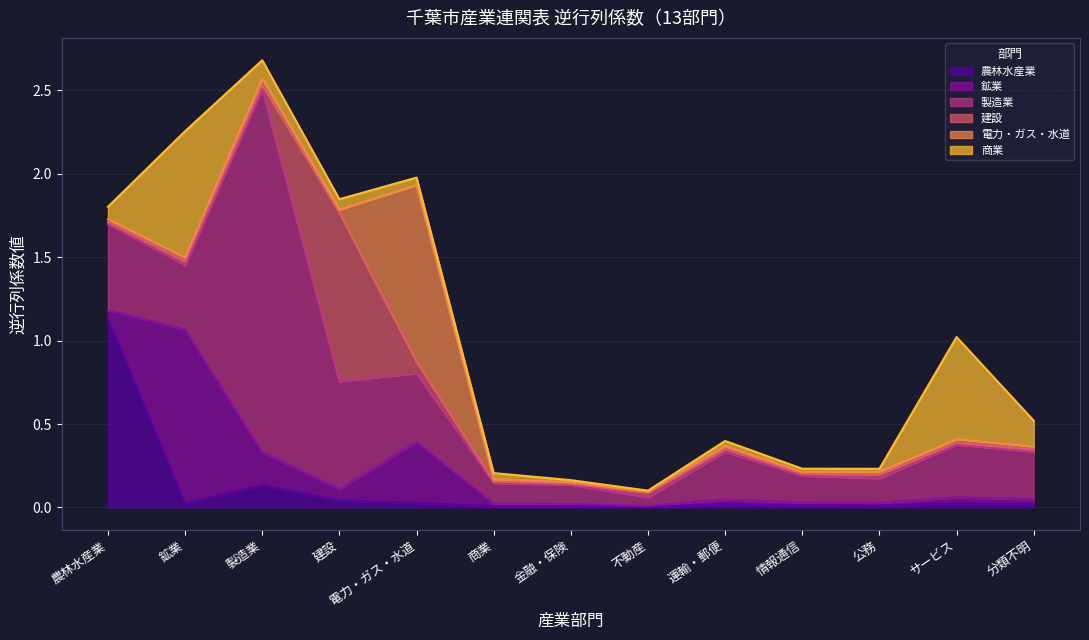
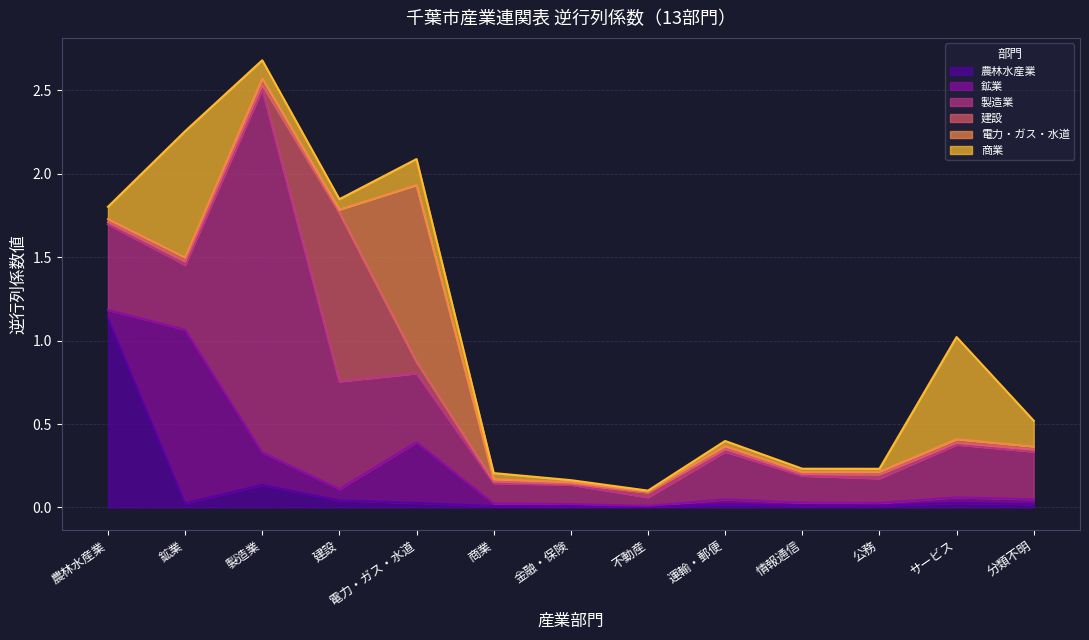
商業, 電力・ガス・水道: 0.04 -> 0.16
